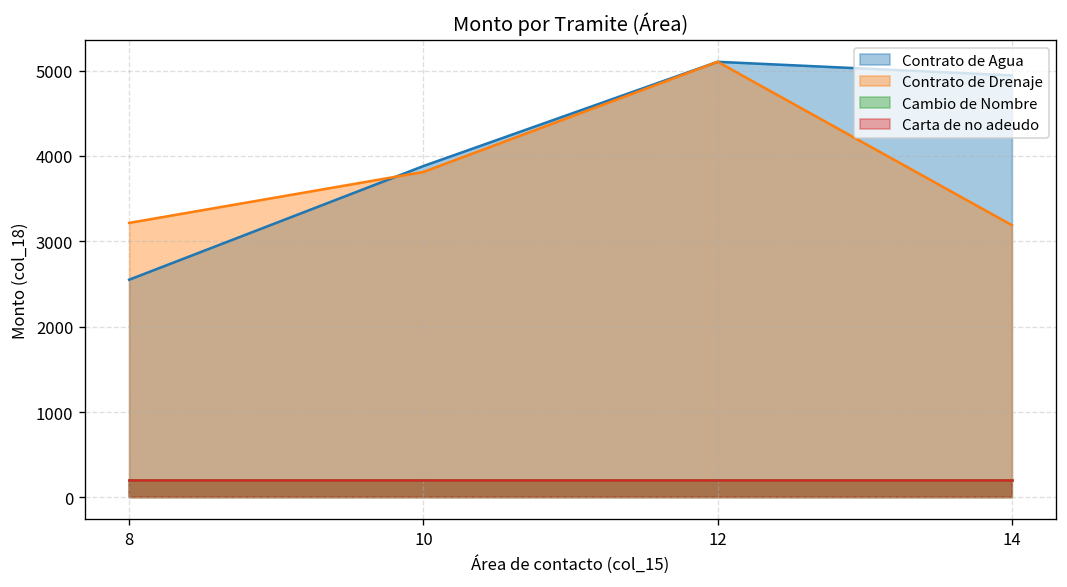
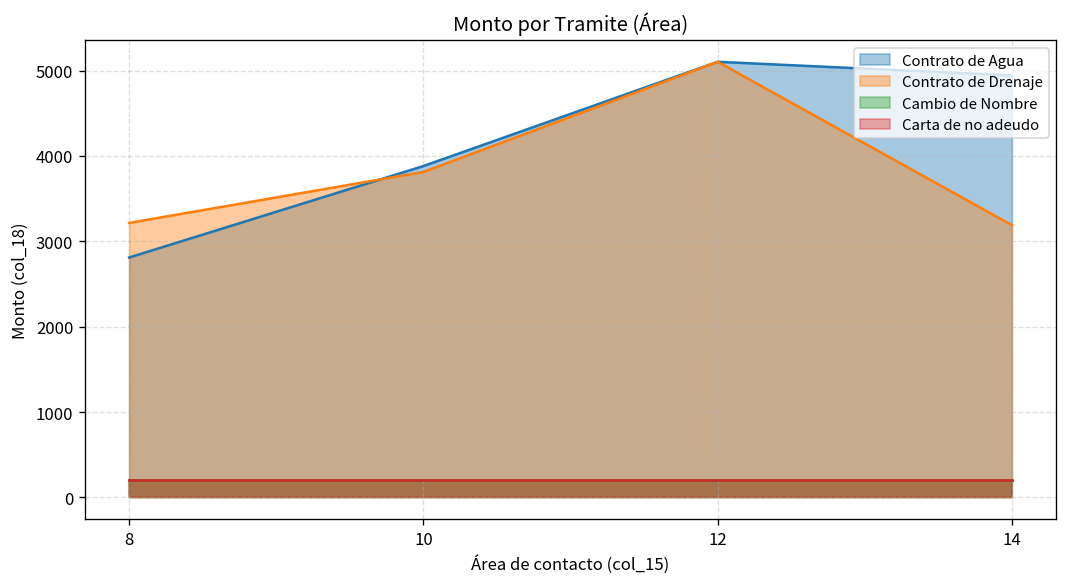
Contrato de Agua, 8: 2600 -> 2800
